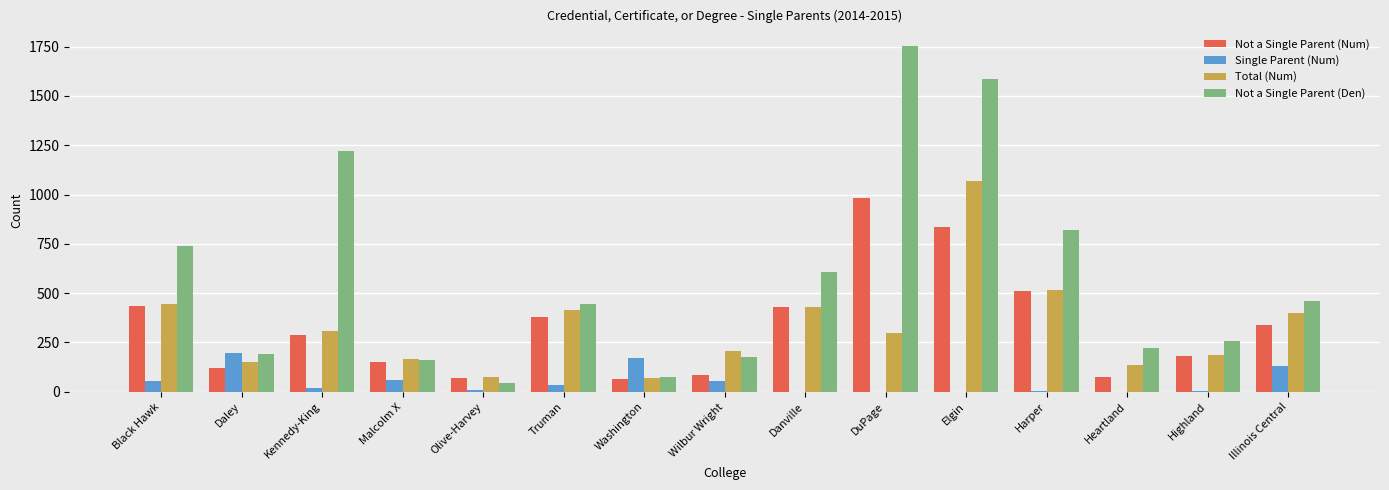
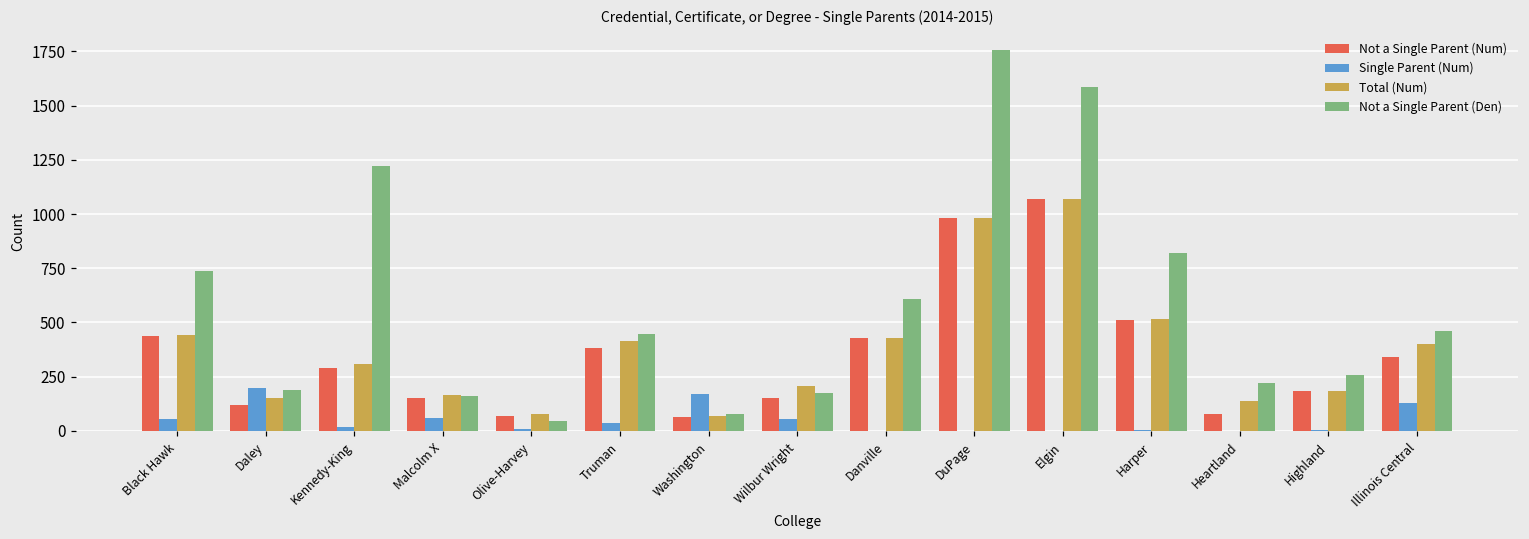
Not a Single Parent (Num), Wilbur Wright: 90 -> 150
Total (Num), DuPage: 300 -> 980
Not a Single Parent (Num), Elgin: 840 -> 1070
